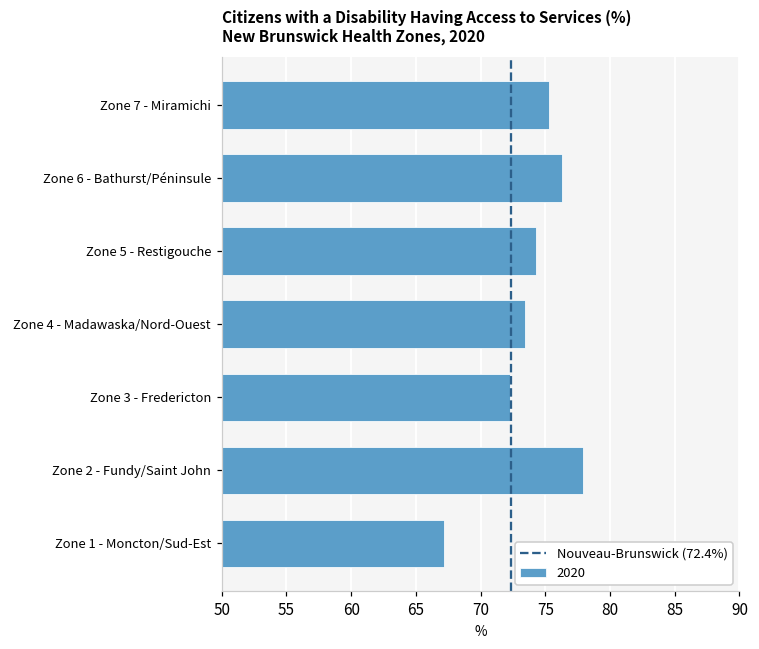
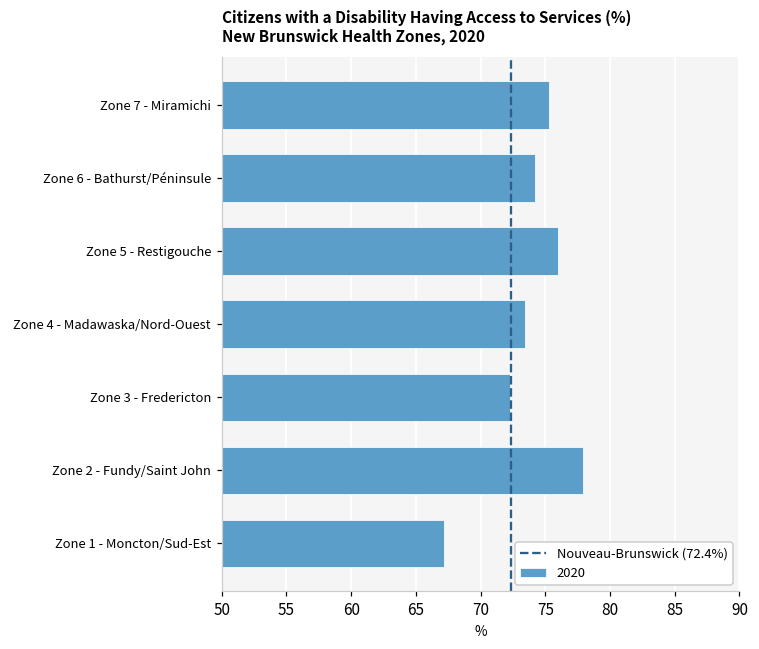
Zone 6 - Bathurst/Péninsule: 76.3 -> 74.2
Zone 5 - Restigouche: 74.3 -> 76.0
